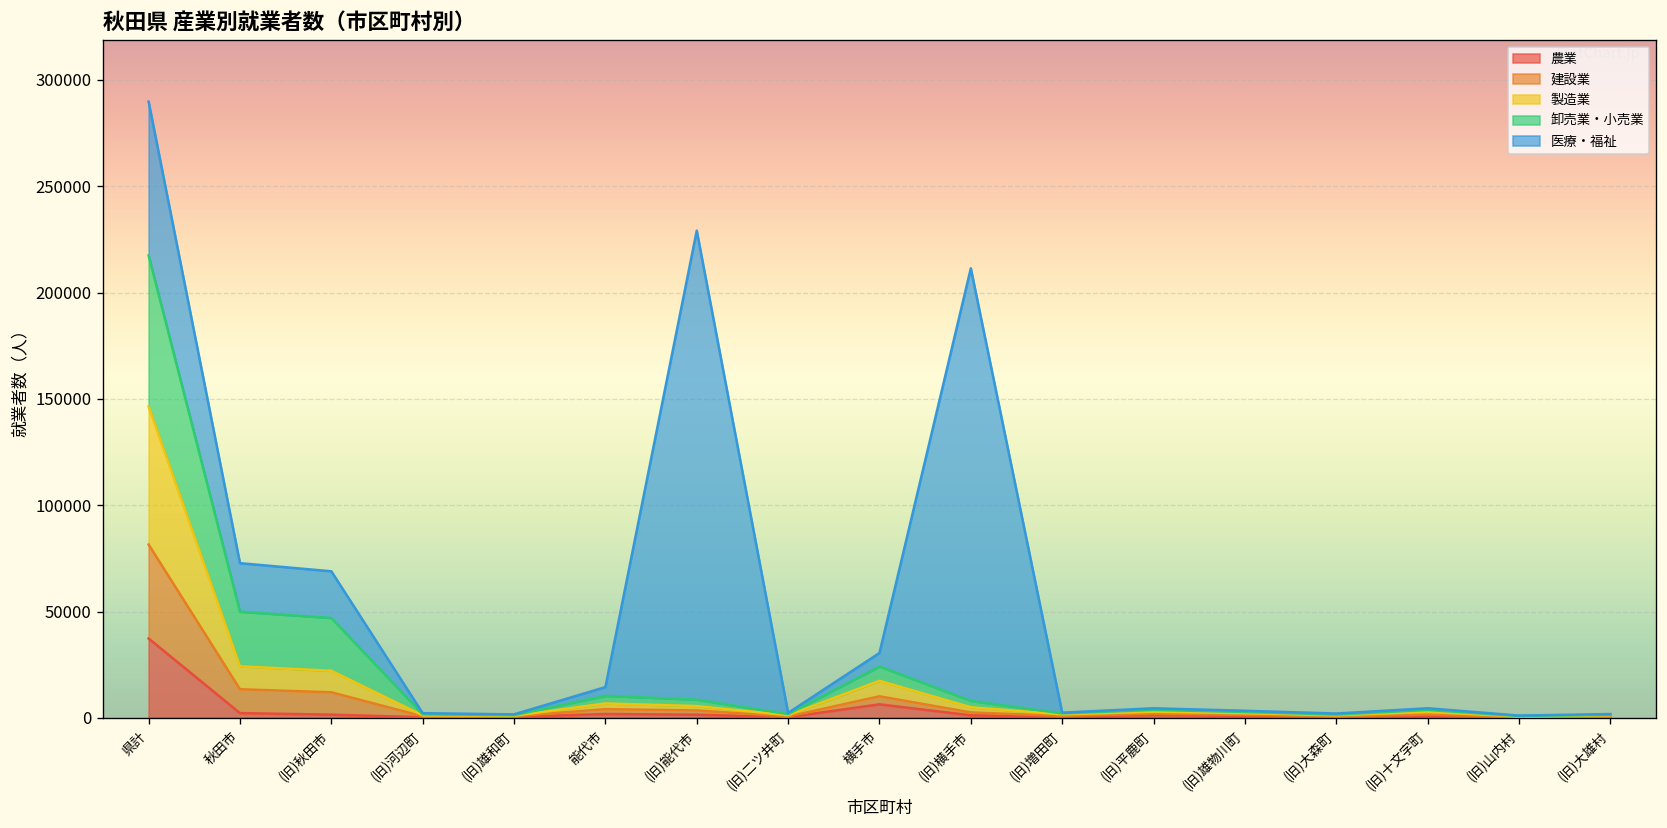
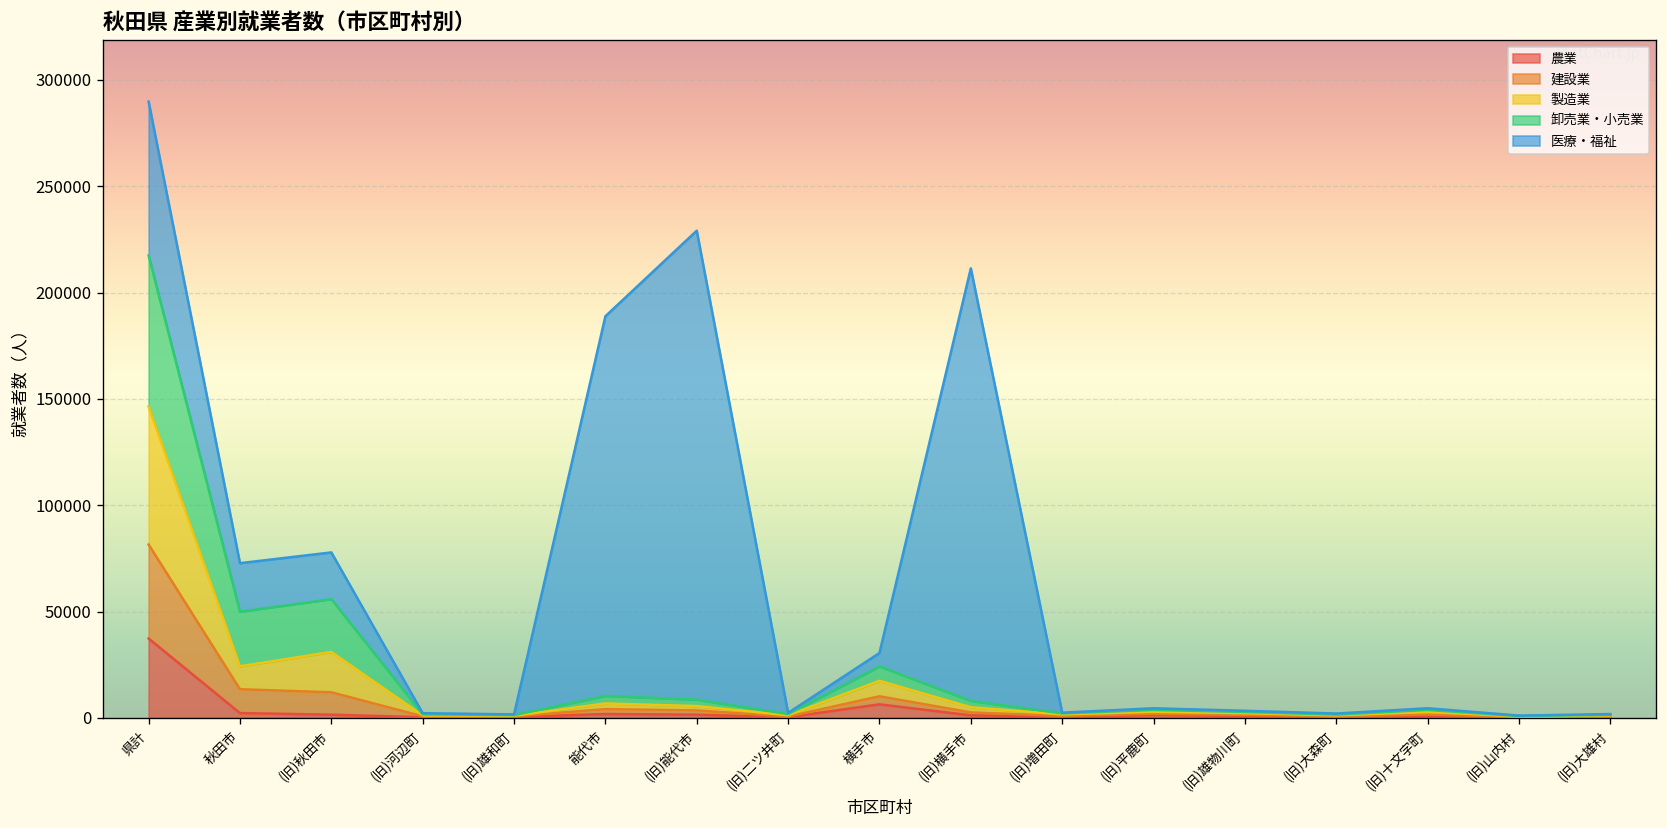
製造業, (旧)秋田市: 10000 -> 19000
医療・福祉, 能代市: 4000 -> 179000
